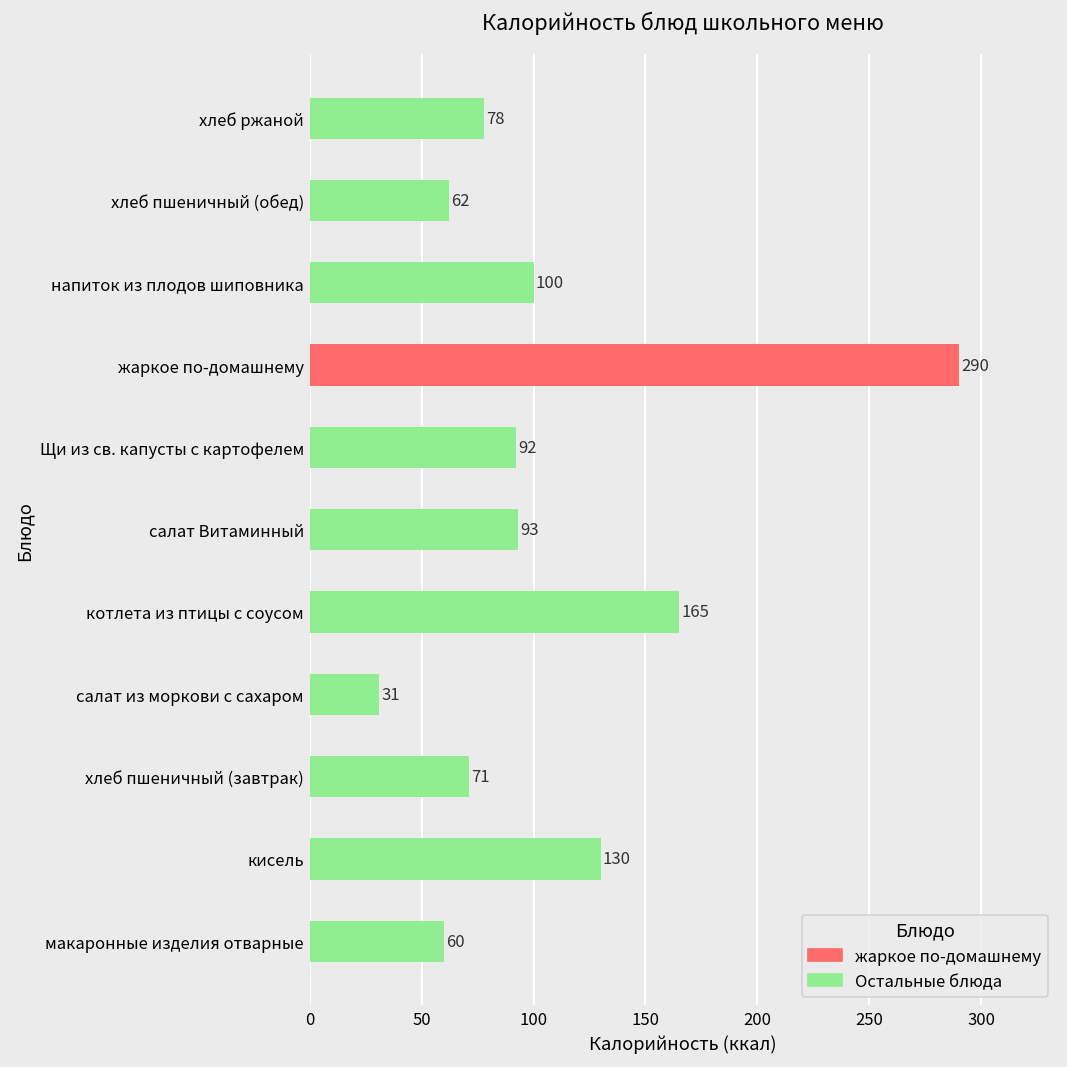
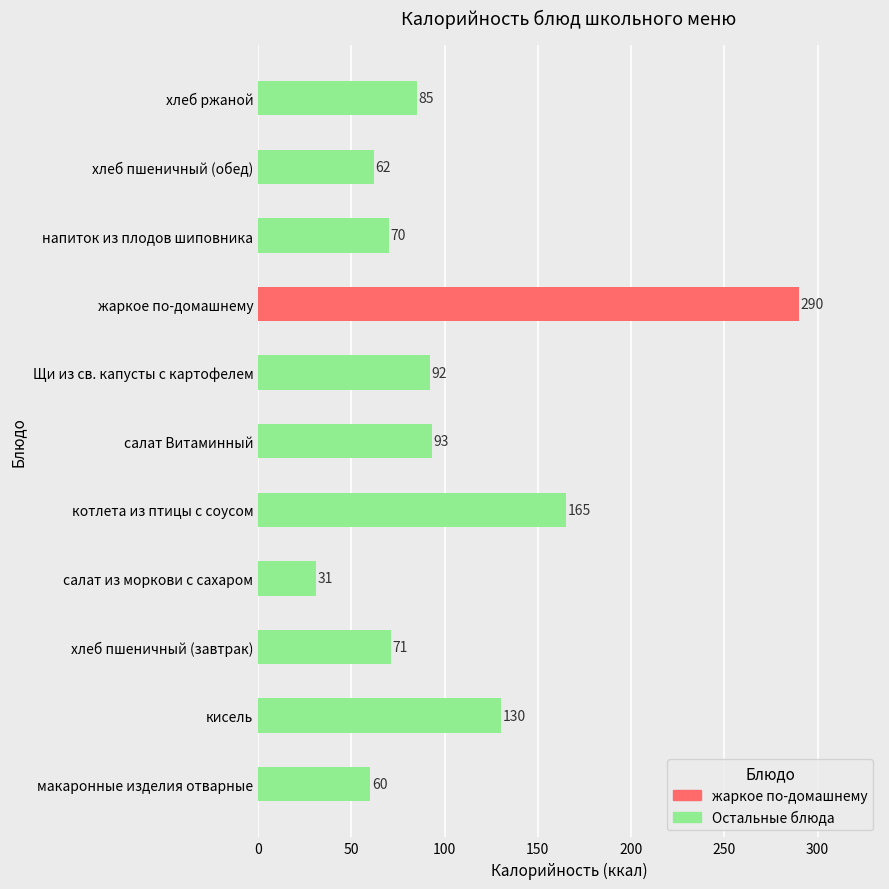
хлеб ржаной: 78 -> 85
напиток из плодов шиповника: 100 -> 70
